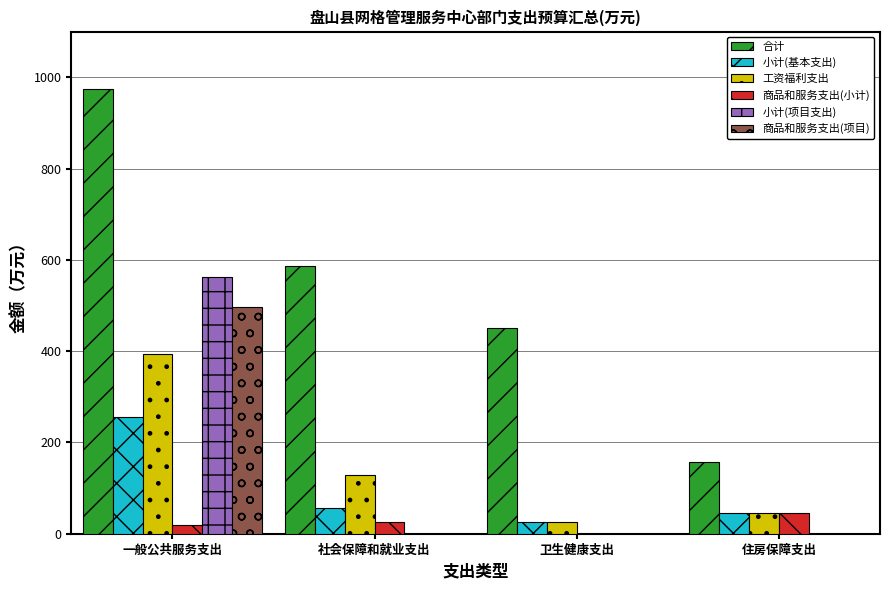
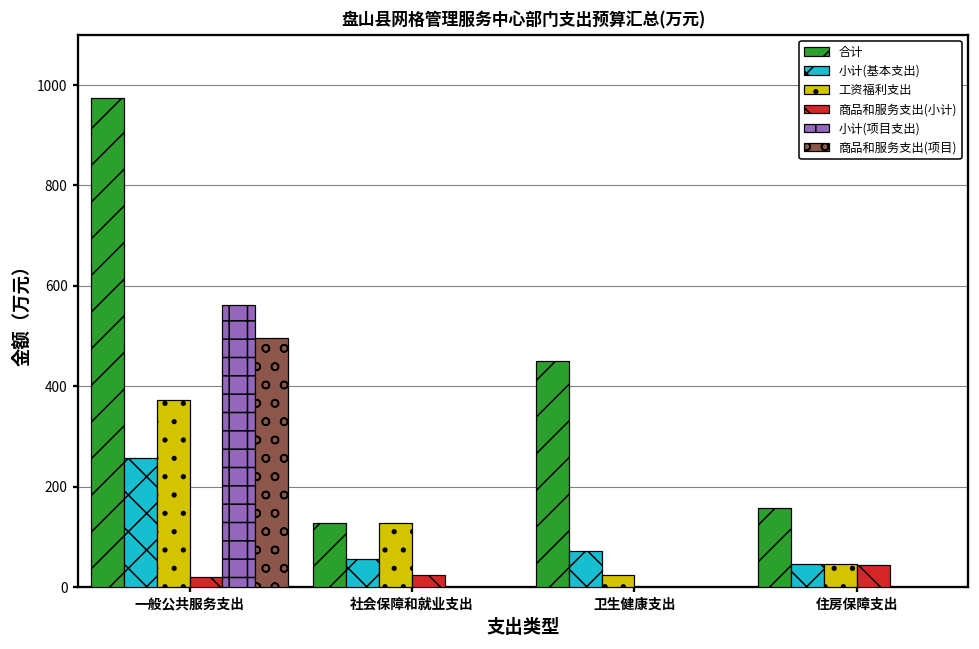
工资福利支出, 一般公共服务支出: 390 -> 370
合计, 社会保障和就业支出: 590 -> 130
小计(基本支出), 卫生健康支出: 20 -> 70
